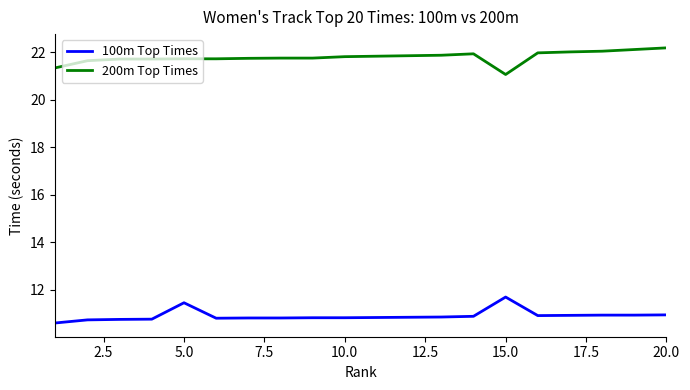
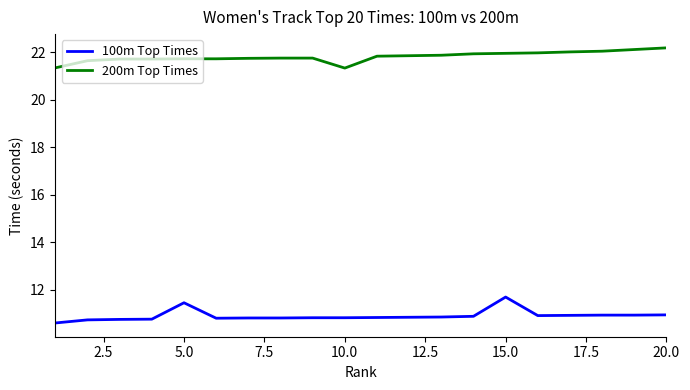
200m Top Times, 10.0: 21.8 -> 21.3
200m Top Times, 15.0: 21.1 -> 22.0
